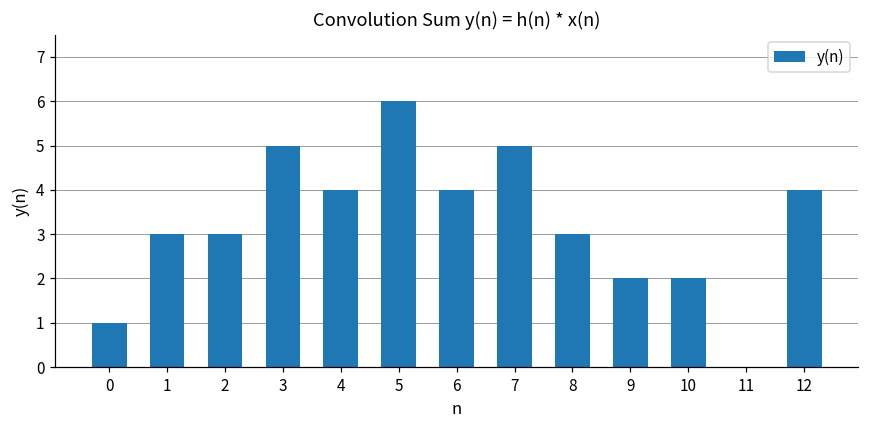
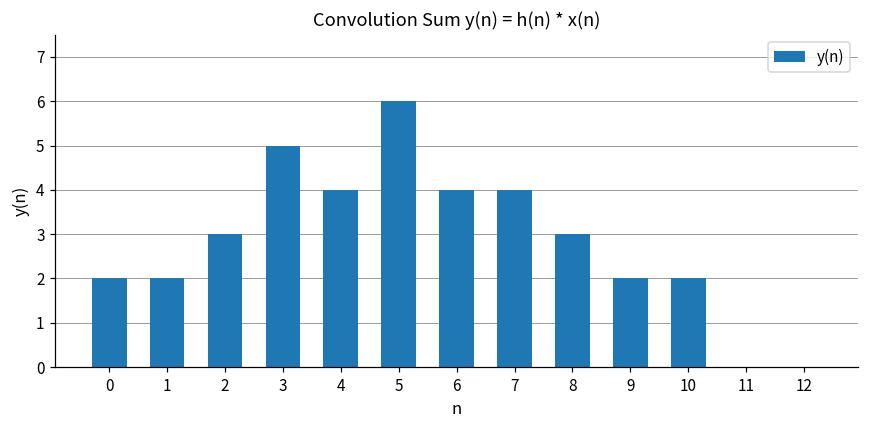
0: 1 -> 2
1: 3 -> 2
7: 5 -> 4
12: 4 -> 0
